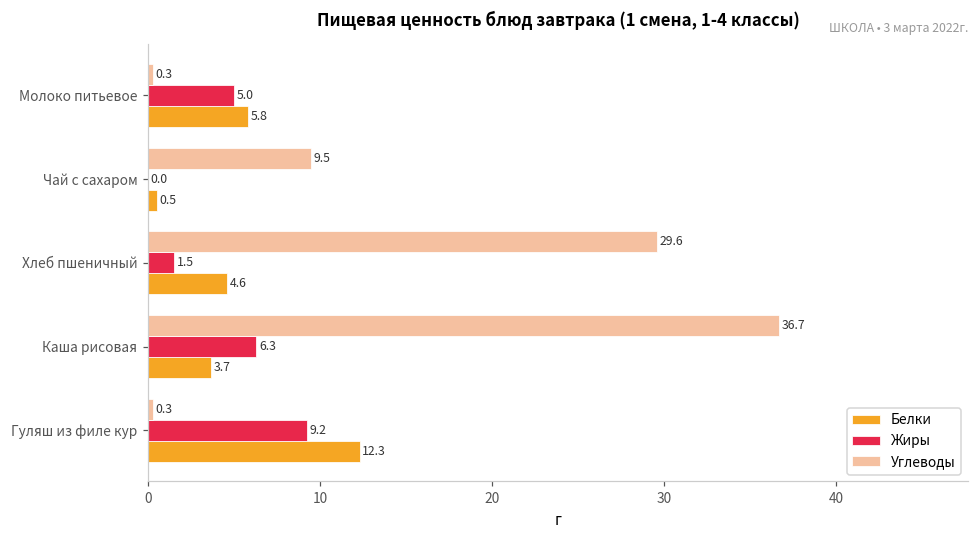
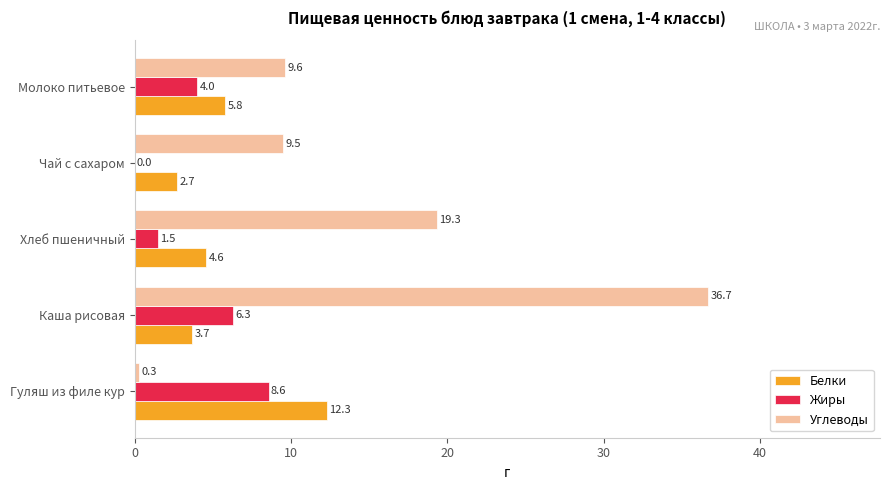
Углеводы, Молоко питьевое: 0.3 -> 9.6
Жиры, Молоко питьевое: 5.0 -> 4.0
Белки, Чай с сахаром: 0.5 -> 2.7
Углеводы, Хлеб пшеничный: 29.6 -> 19.3
Жиры, Гуляш из филе кур: 9.2 -> 8.6
